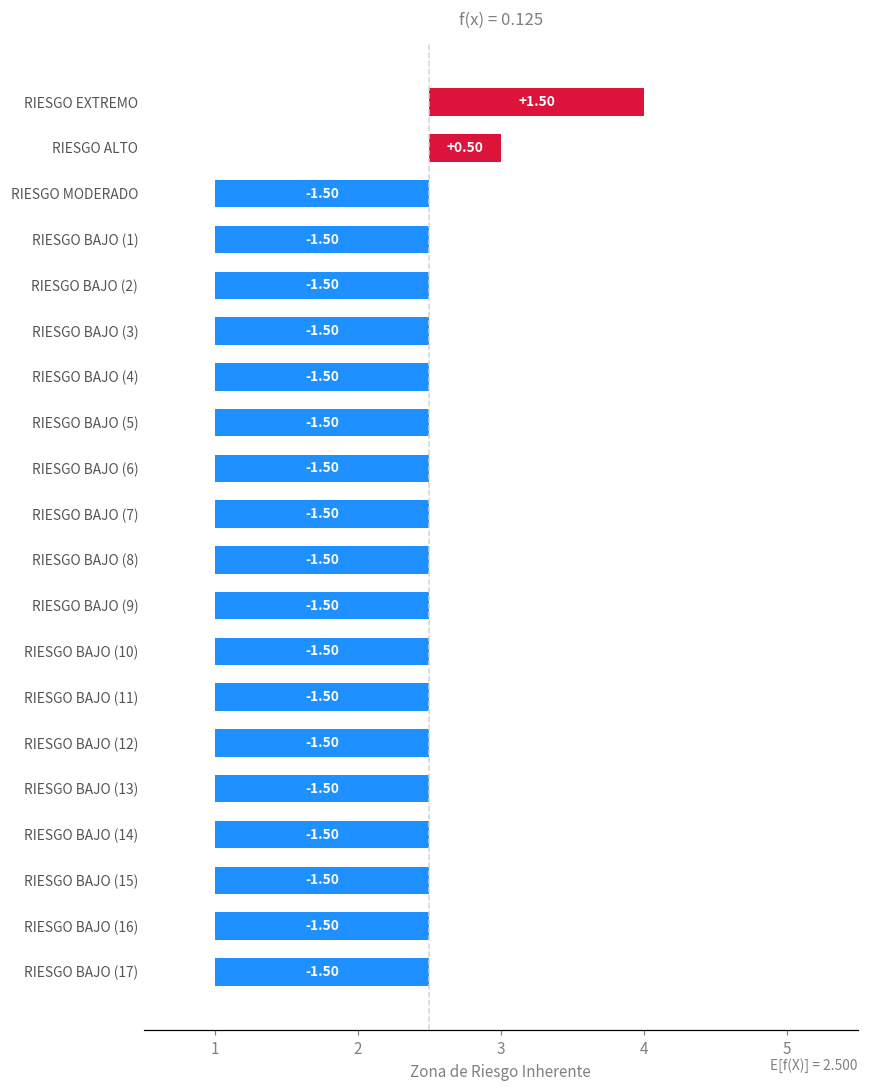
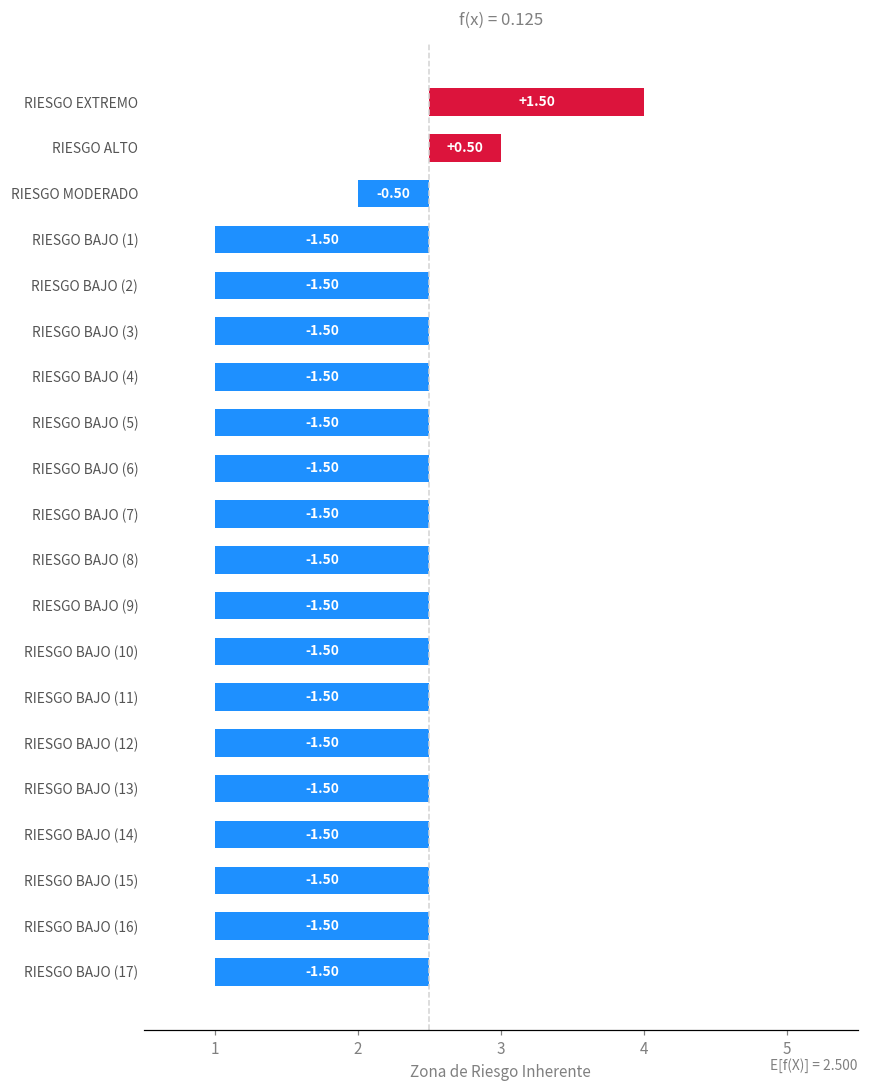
RIESGO MODERADO: -1.50 -> -0.50
